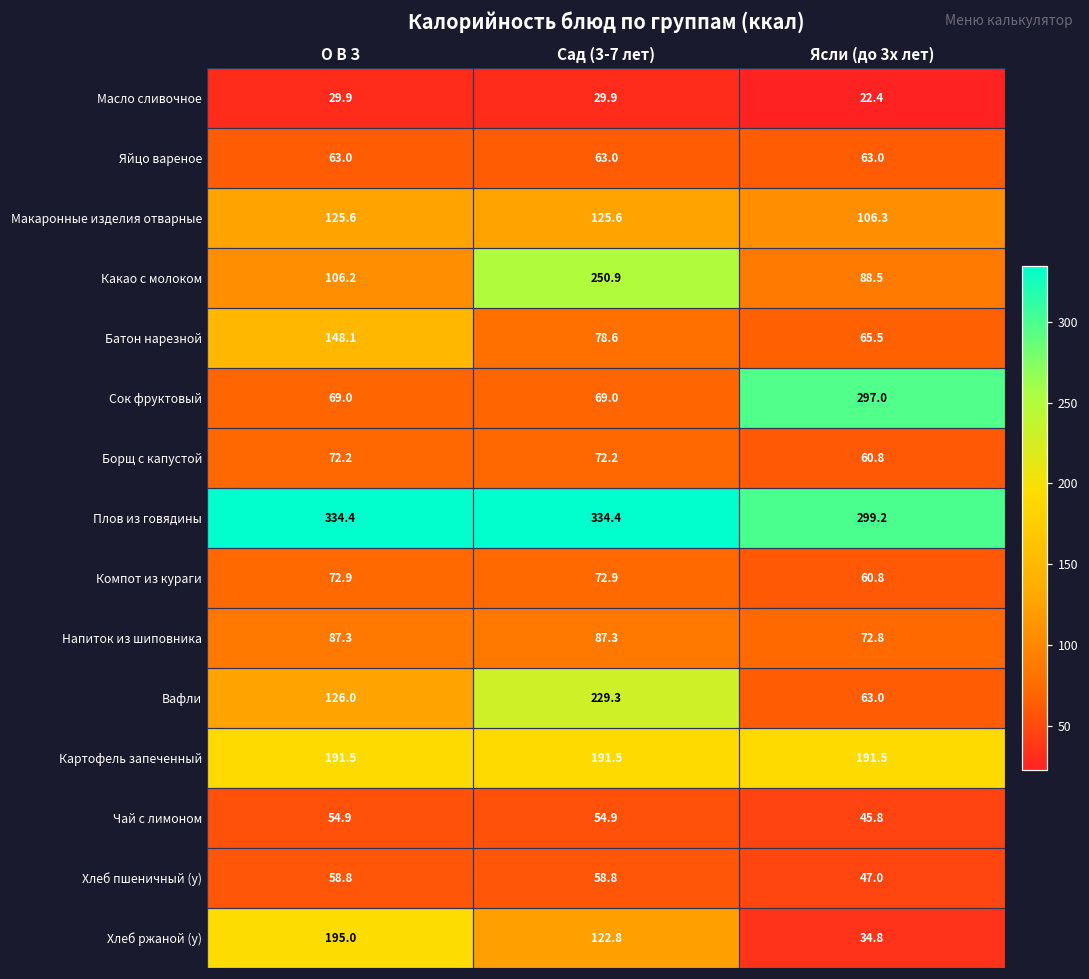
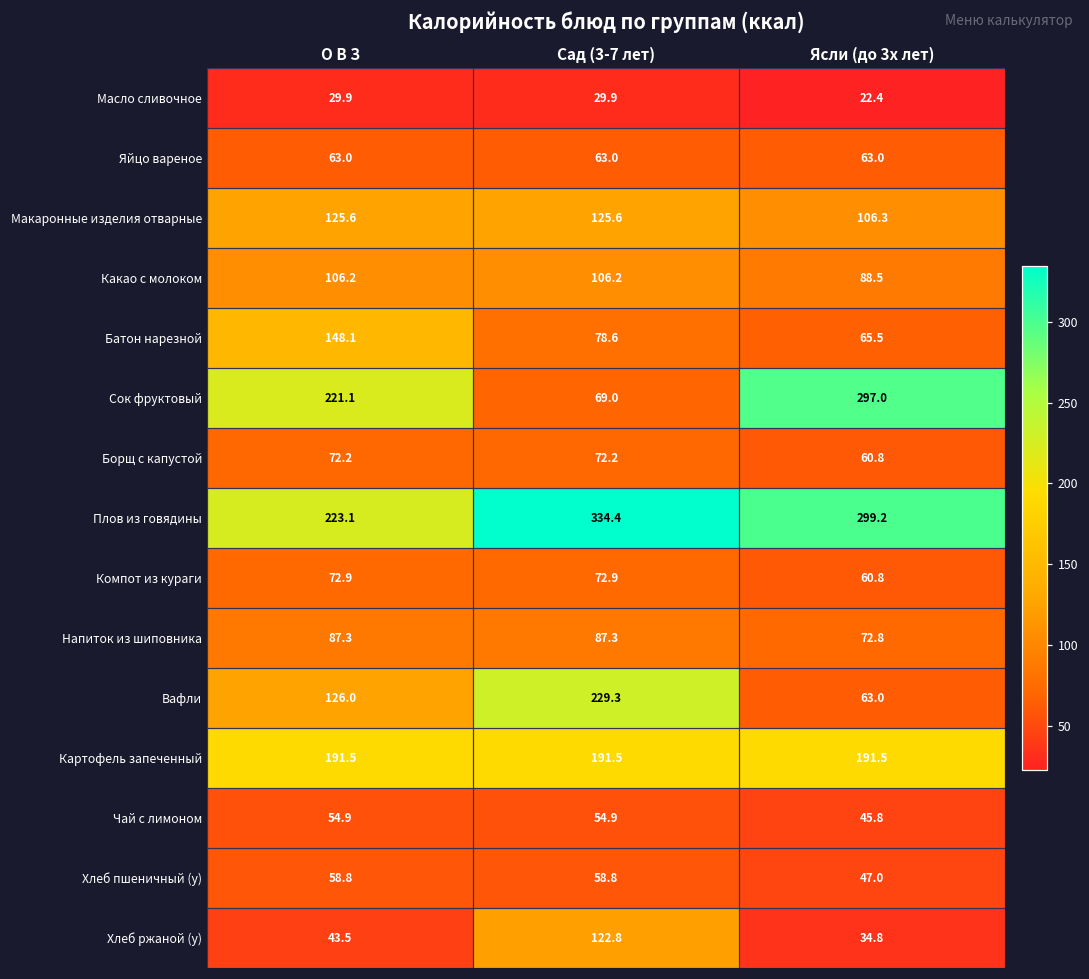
Какао с молоком, Сад (3-7 лет): 250.9 -> 106.2
Сок фруктовый, О В З: 69.0 -> 221.1
Плов из говядины, О В З: 334.4 -> 223.1
Хлеб ржаной (у), О В З: 195.0 -> 43.5
